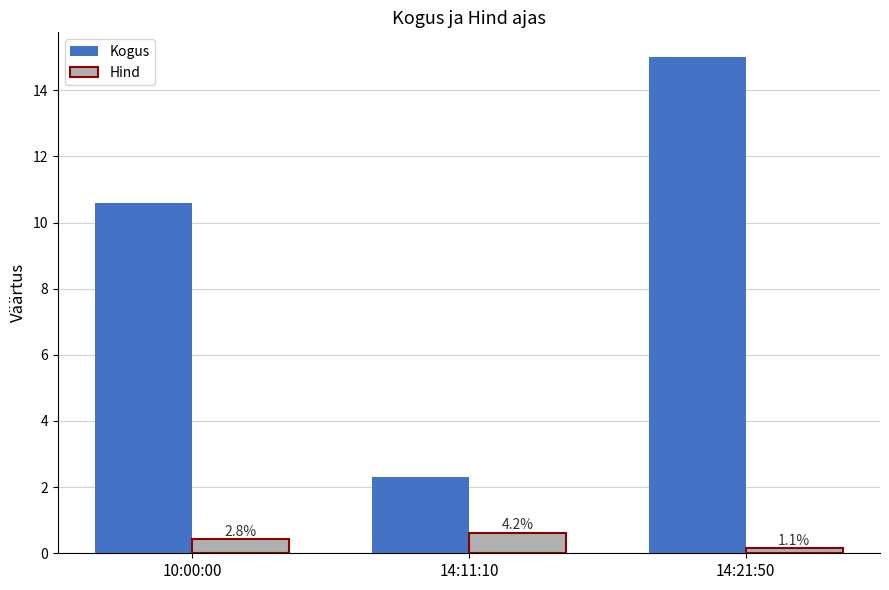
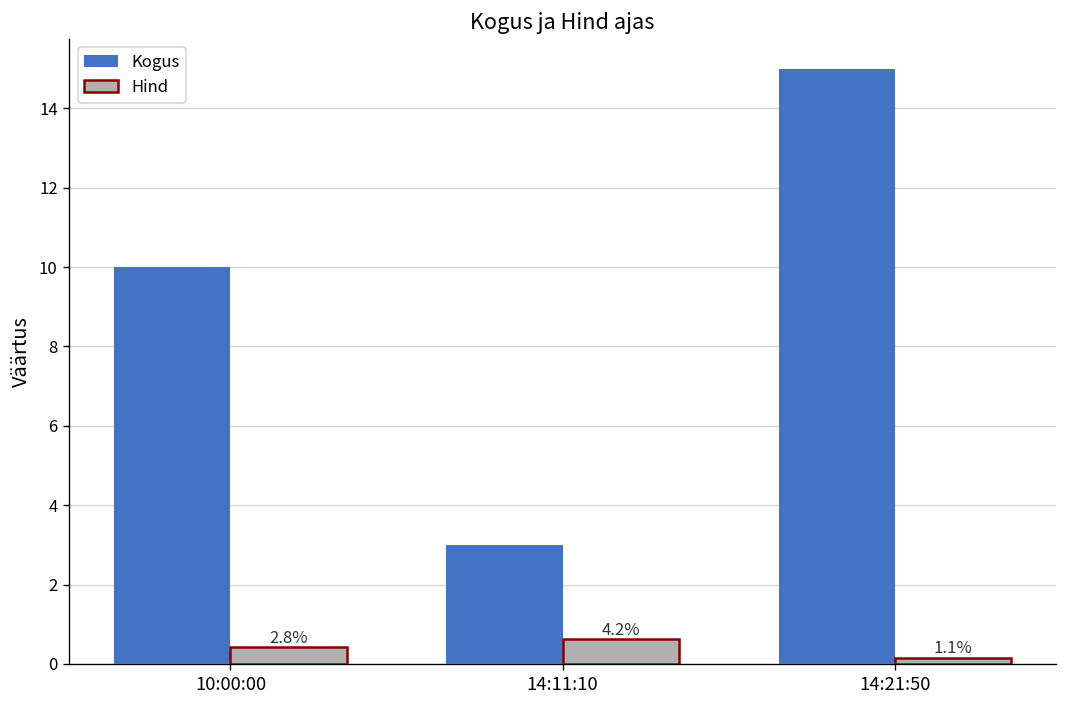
Kogus, 10:00:00: 10.6 -> 10.0
Kogus, 14:11:10: 2.3 -> 3.0
